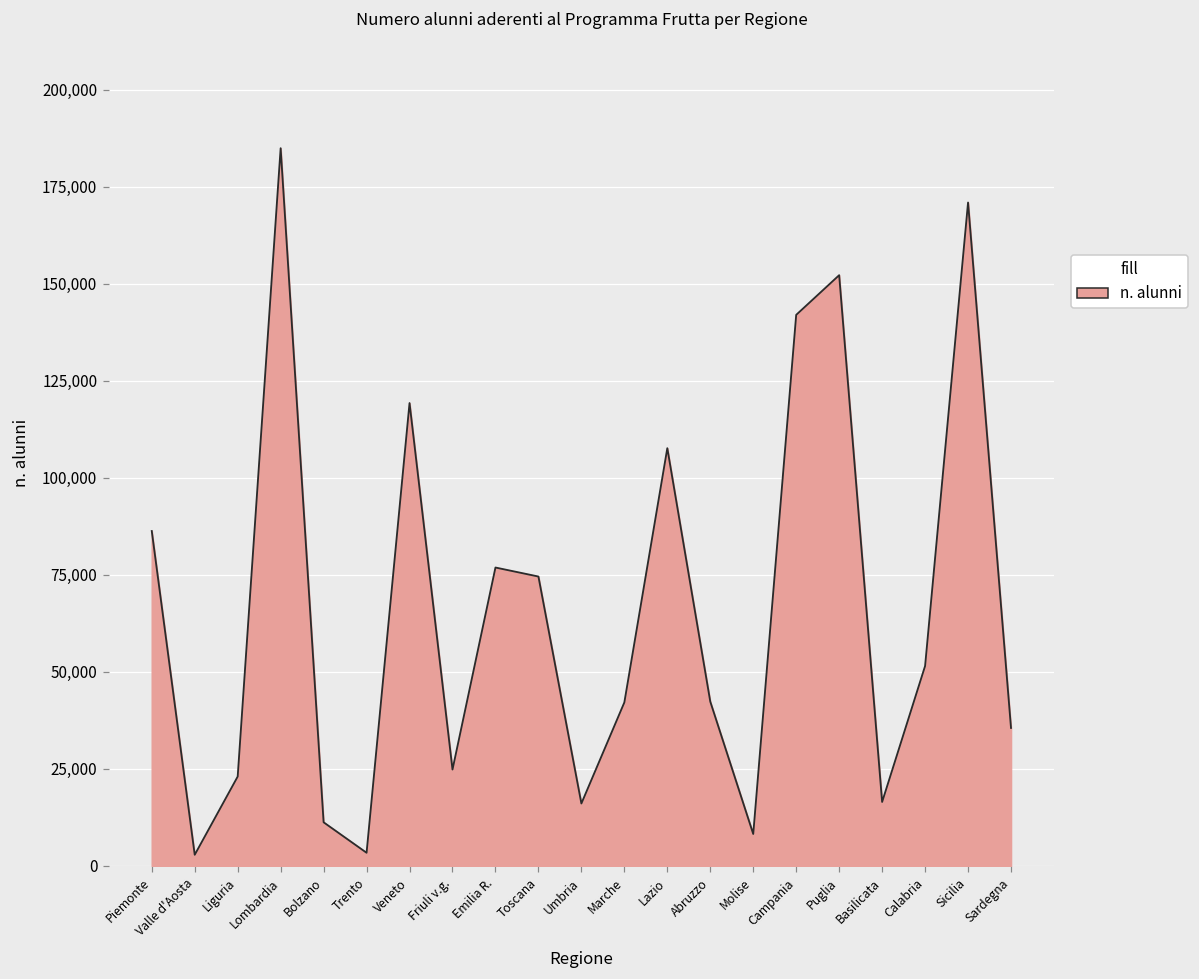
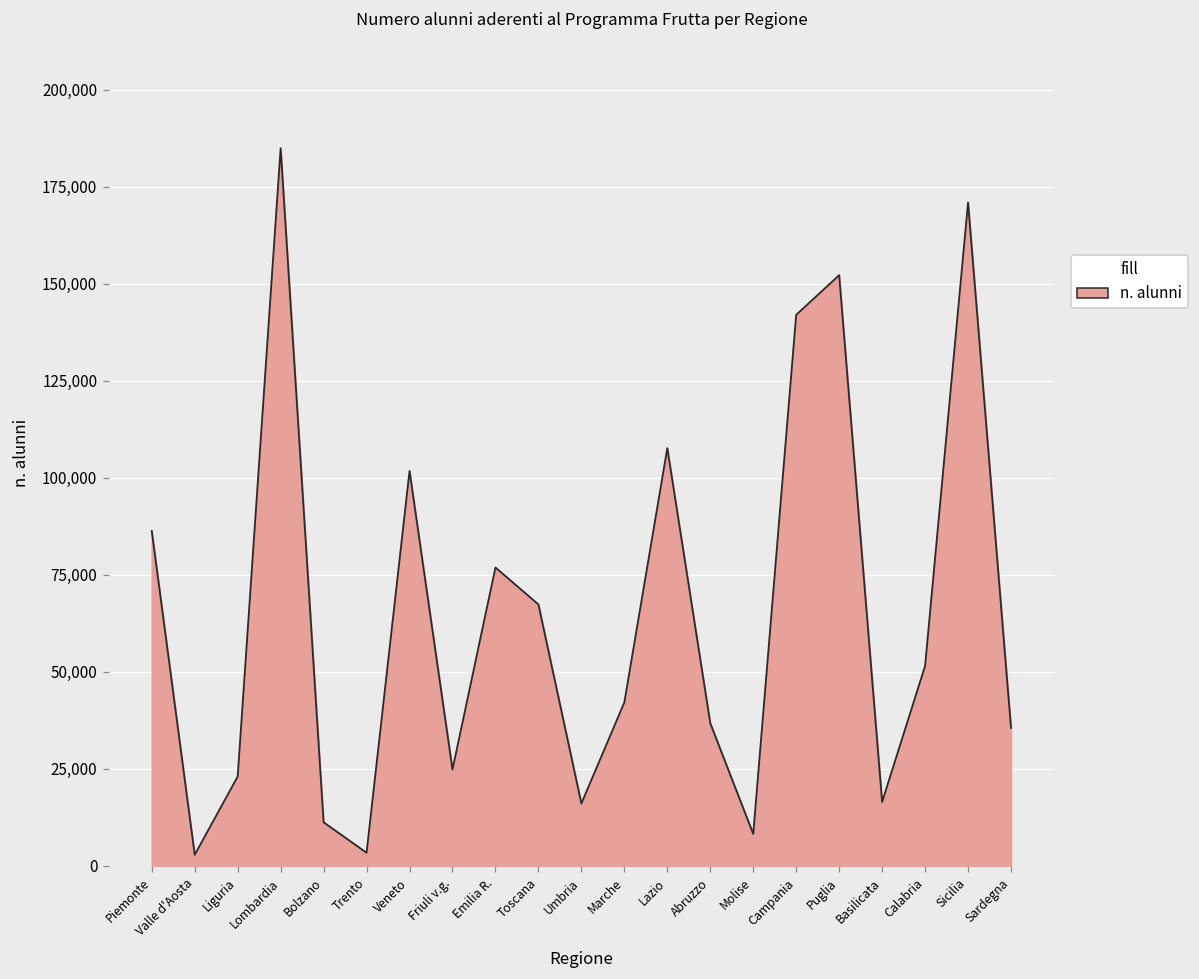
Veneto: 119,000 -> 102,000
Toscana: 75,000 -> 67,000
Abruzzo: 42,000 -> 37,000
